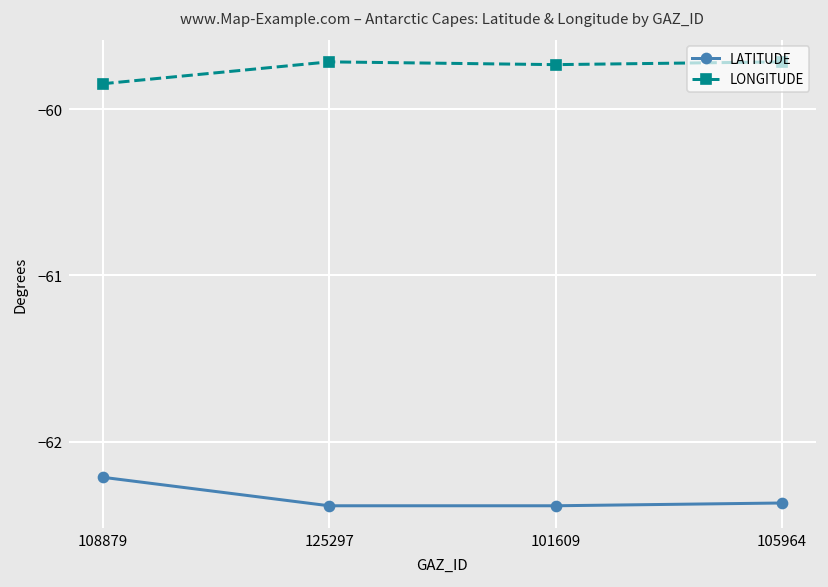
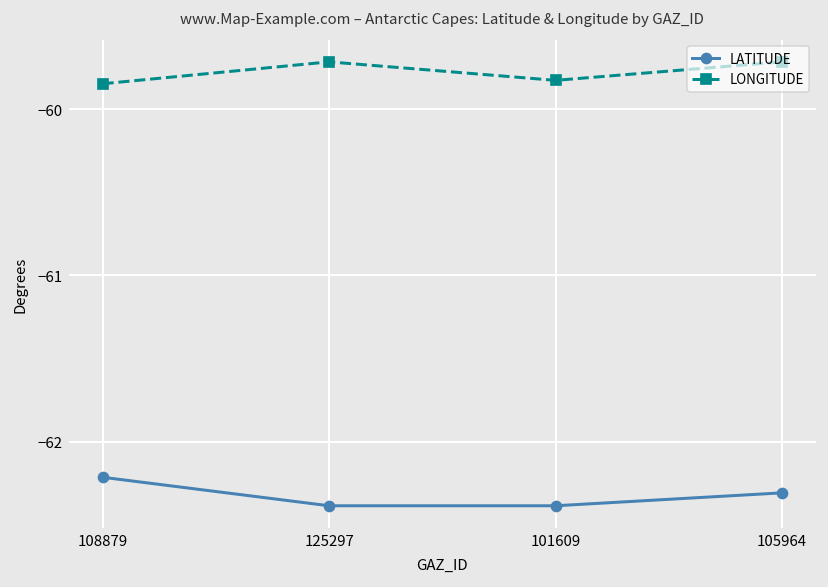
LONGITUDE, 101609: -59.73 -> -59.83
LATITUDE, 105964: -62.37 -> -62.31
